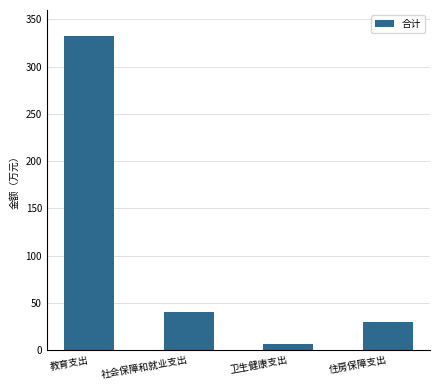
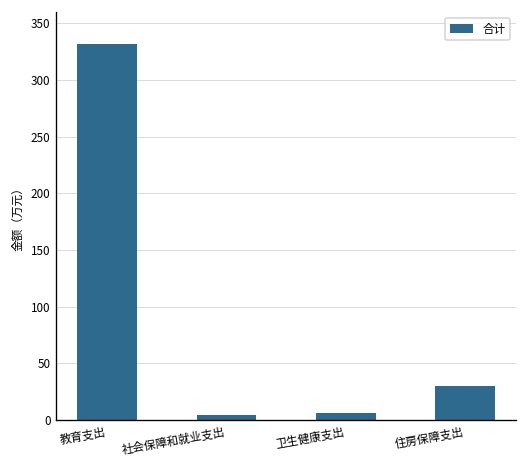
社会保障和就业支出: 40 -> 0
